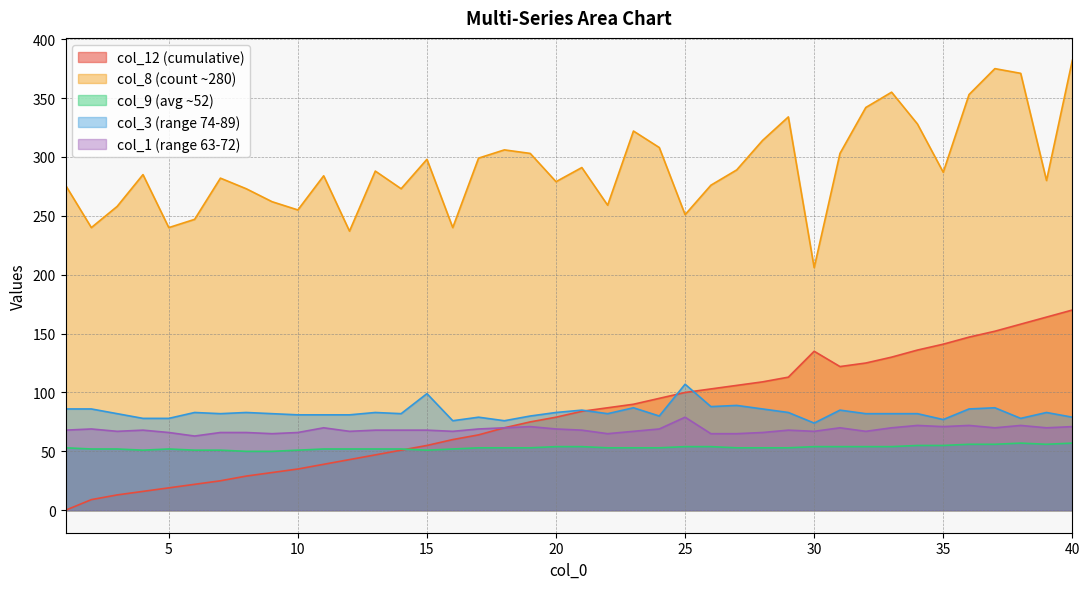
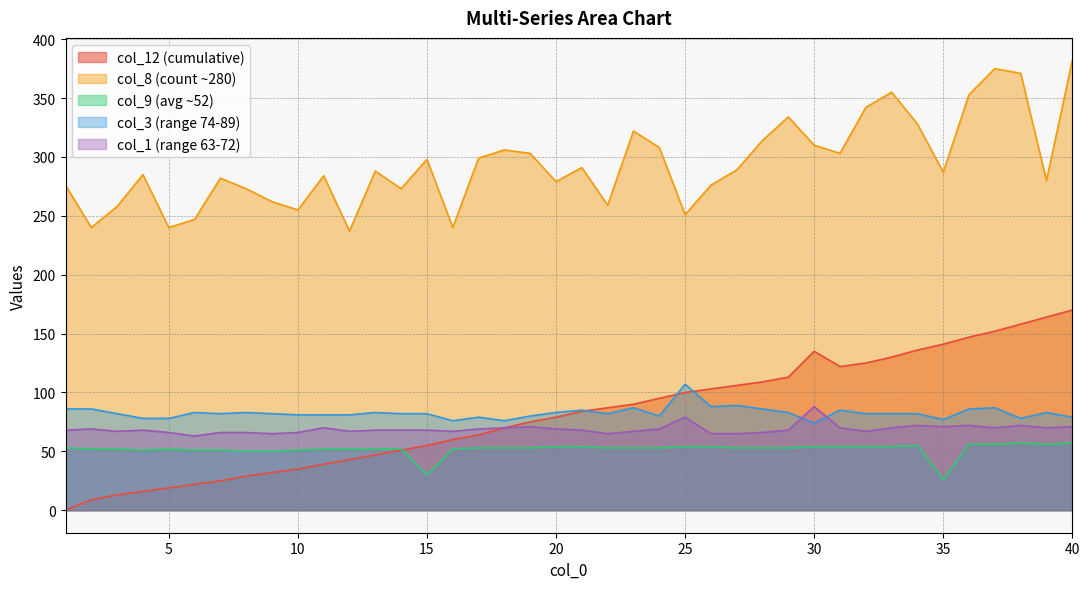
col_9 (avg ~52), 15: 51 -> 30
col_3 (range 74-89), 15: 99 -> 82
col_8 (count ~280), 30: 206 -> 310
col_1 (range 63-72), 30: 67 -> 88
col_9 (avg ~52), 35: 55 -> 26
